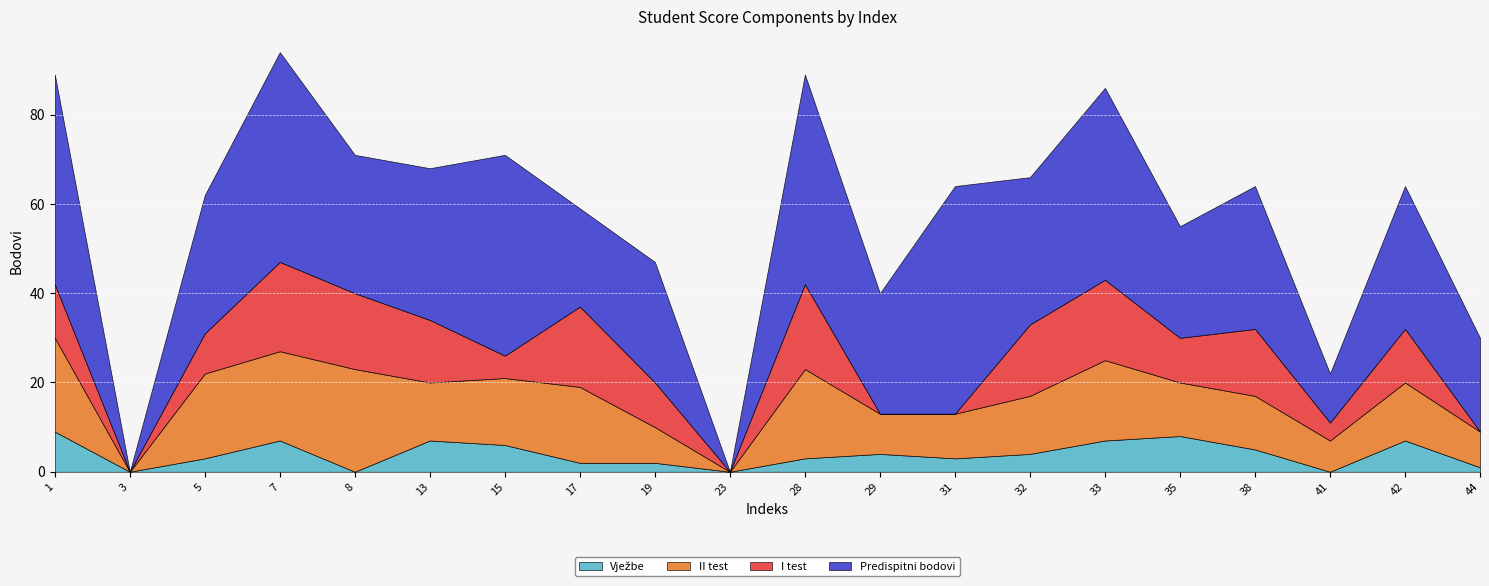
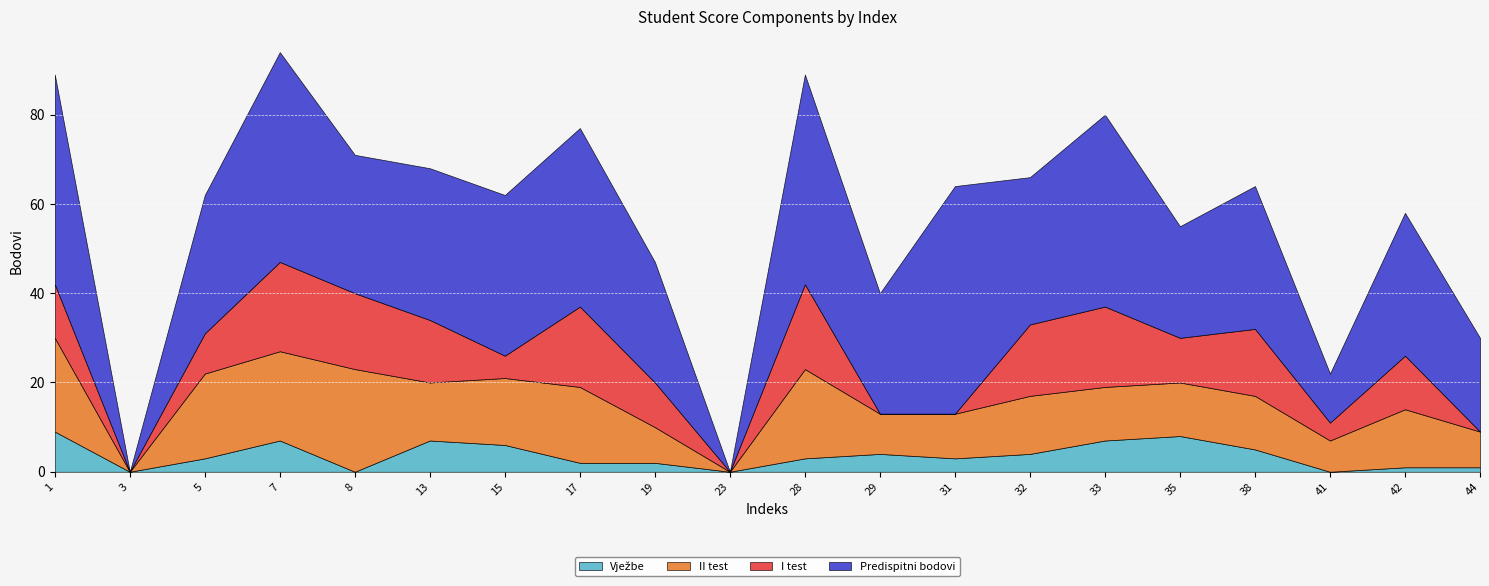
Predispitni bodovi, 15: 45 -> 36
Predispitni bodovi, 17: 22 -> 40
II test, 33: 18 -> 12
Vježbe, 42: 7 -> 1
